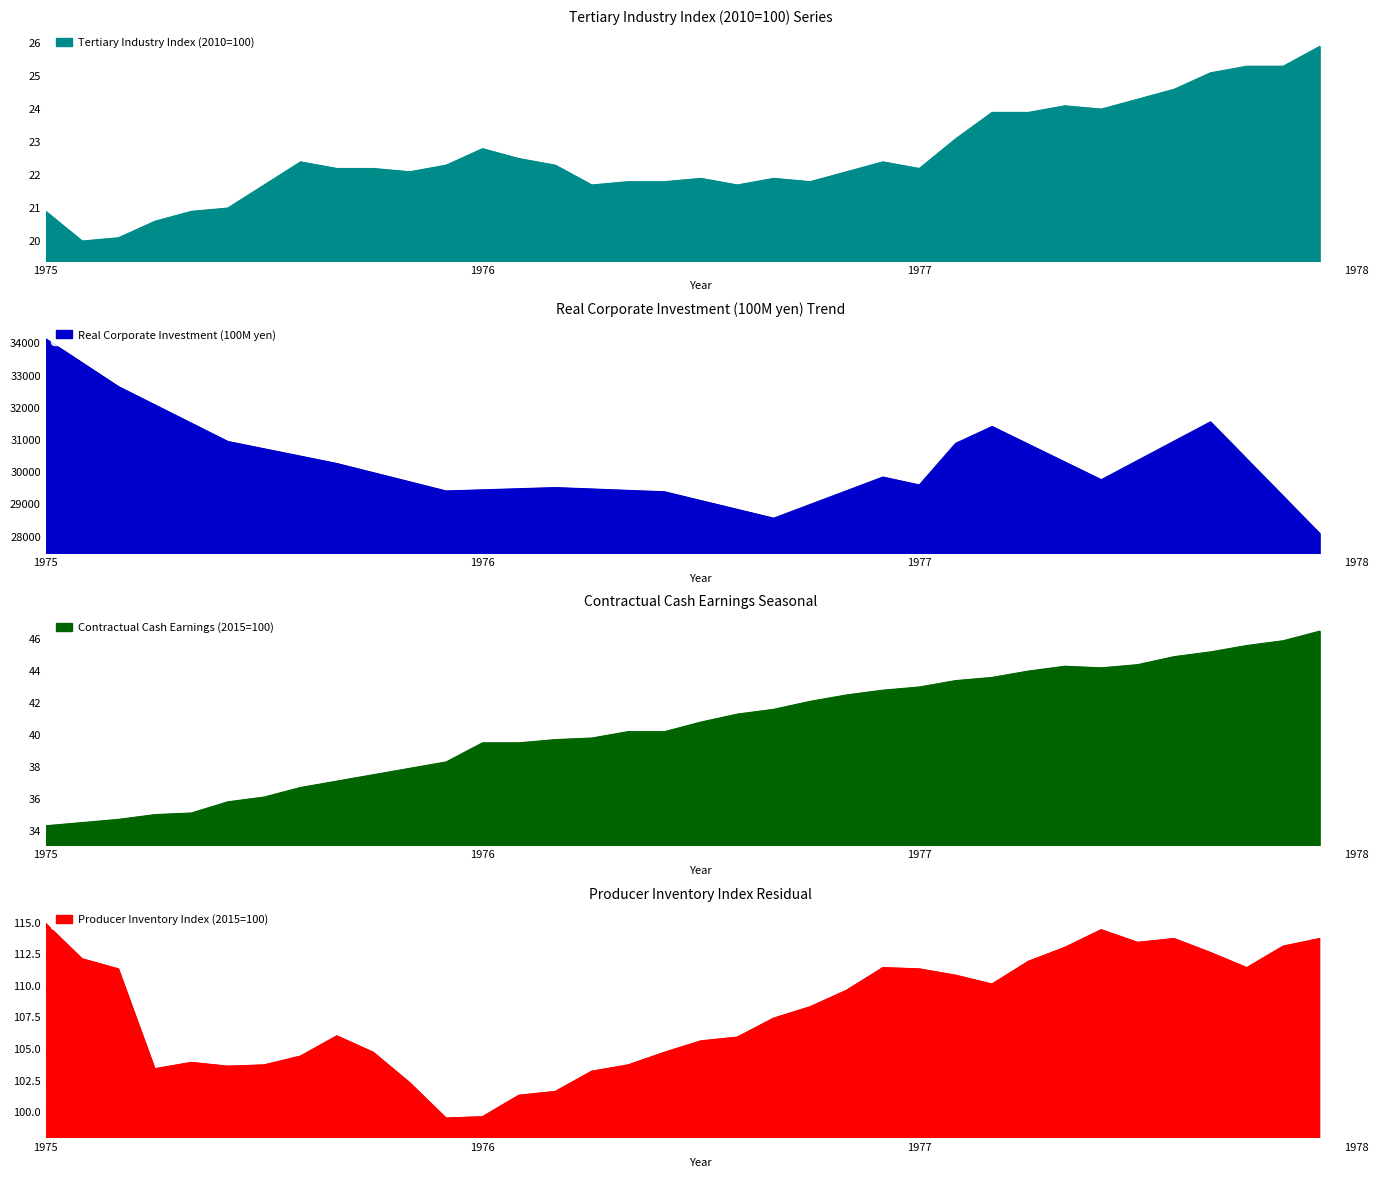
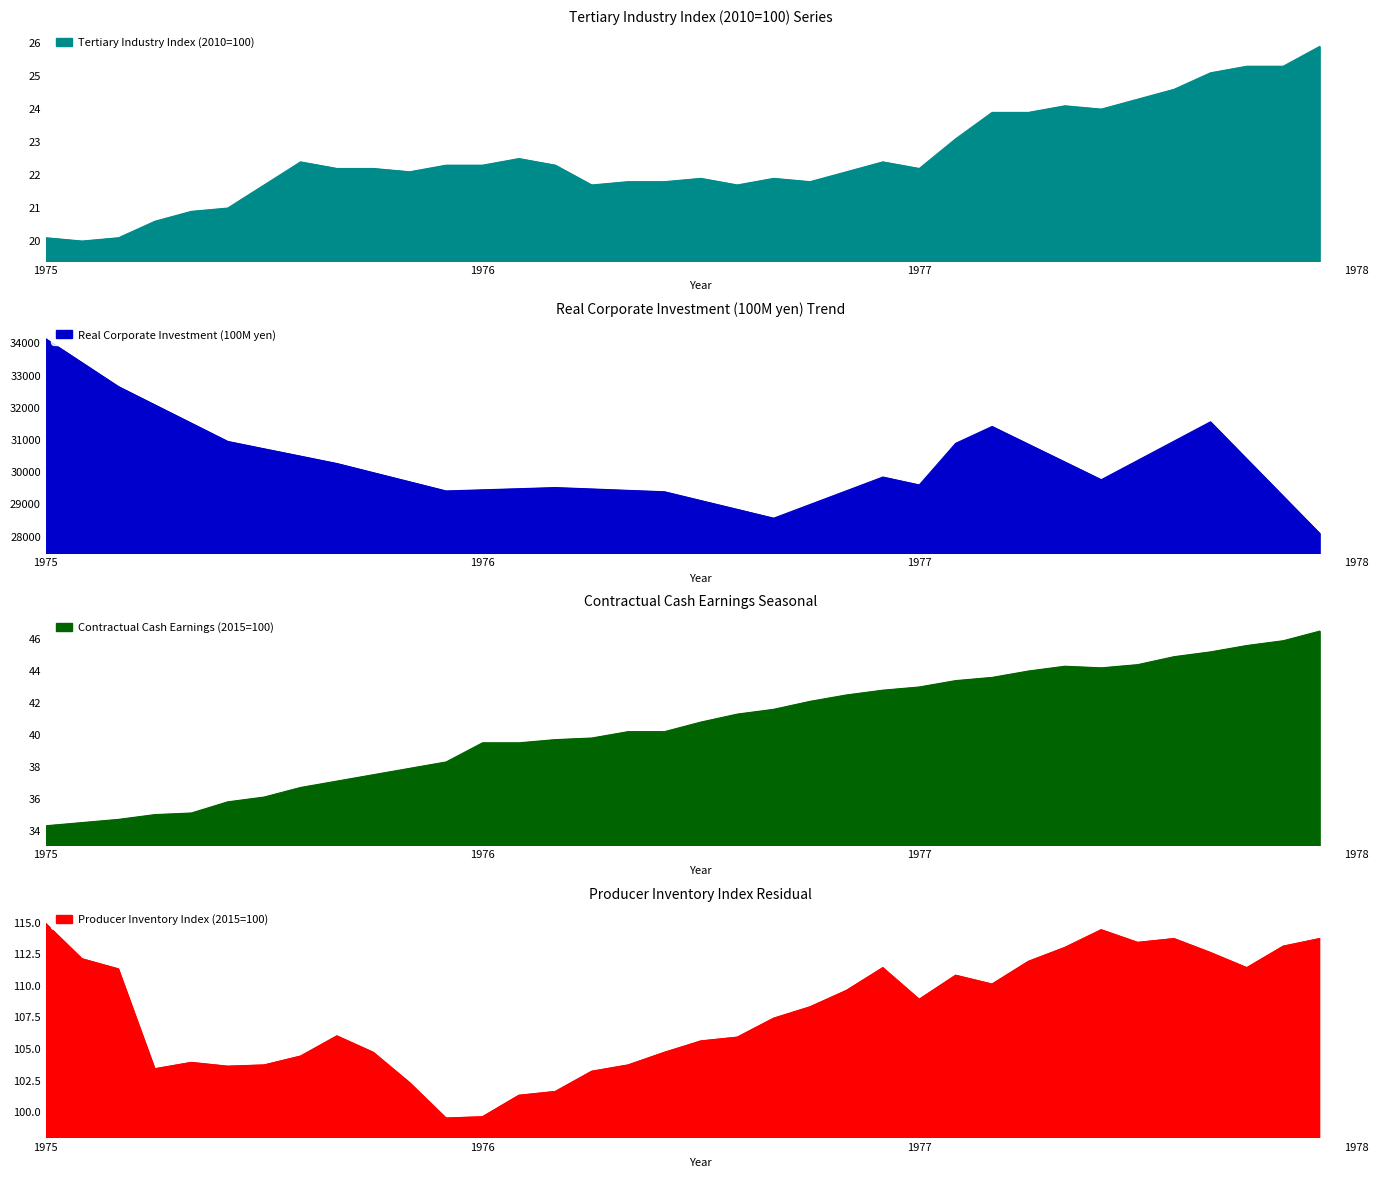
Tertiary Industry Index (2010=100) Series, 1975: 20.9 -> 20.1
Tertiary Industry Index (2010=100) Series, 1976: 22.8 -> 22.3
Producer Inventory Index Residual, 1977: 111.3 -> 108.9
